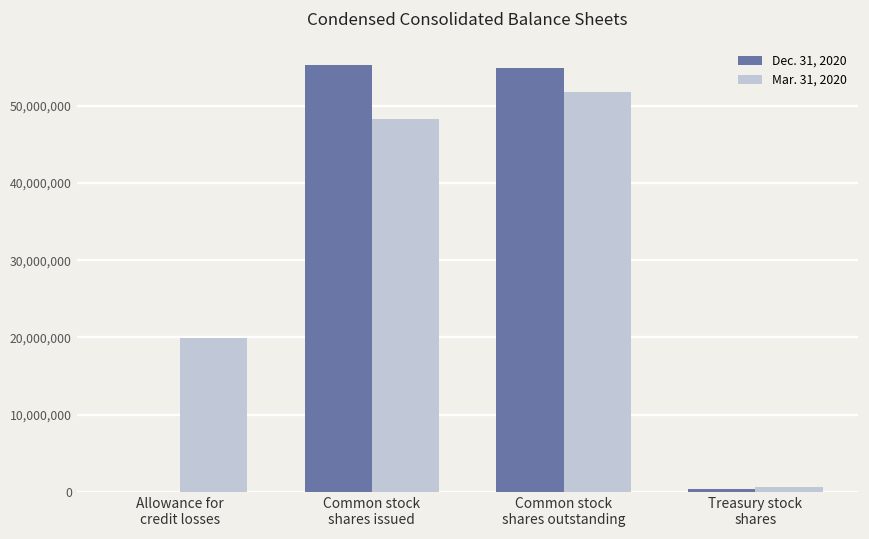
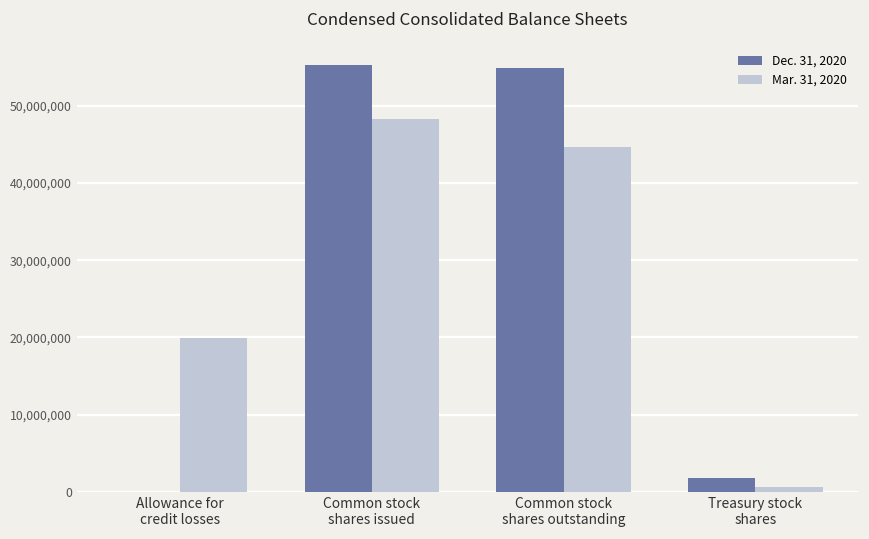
Mar. 31, 2020, Common stock shares outstanding: 52,000,000 -> 45,000,000
Dec. 31, 2020, Treasury stock shares: 0 -> 2,000,000
